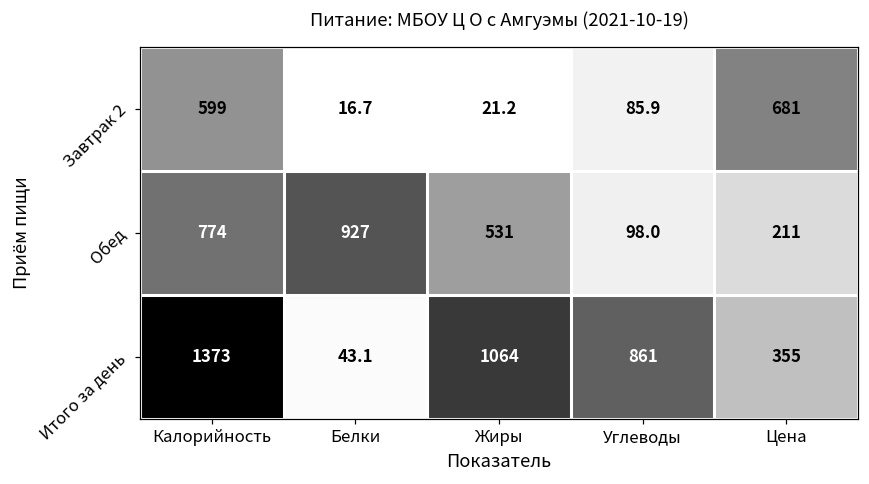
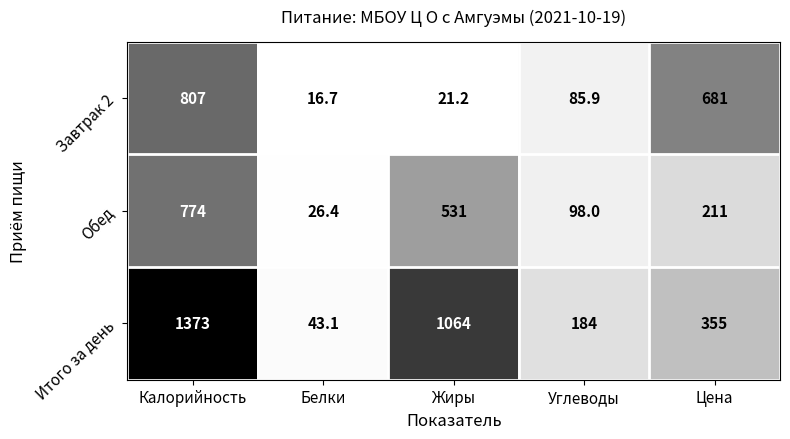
Завтрак 2, Калорийность: 599 -> 807
Обед, Белки: 927 -> 26.4
Итого за день, Углеводы: 861 -> 184
